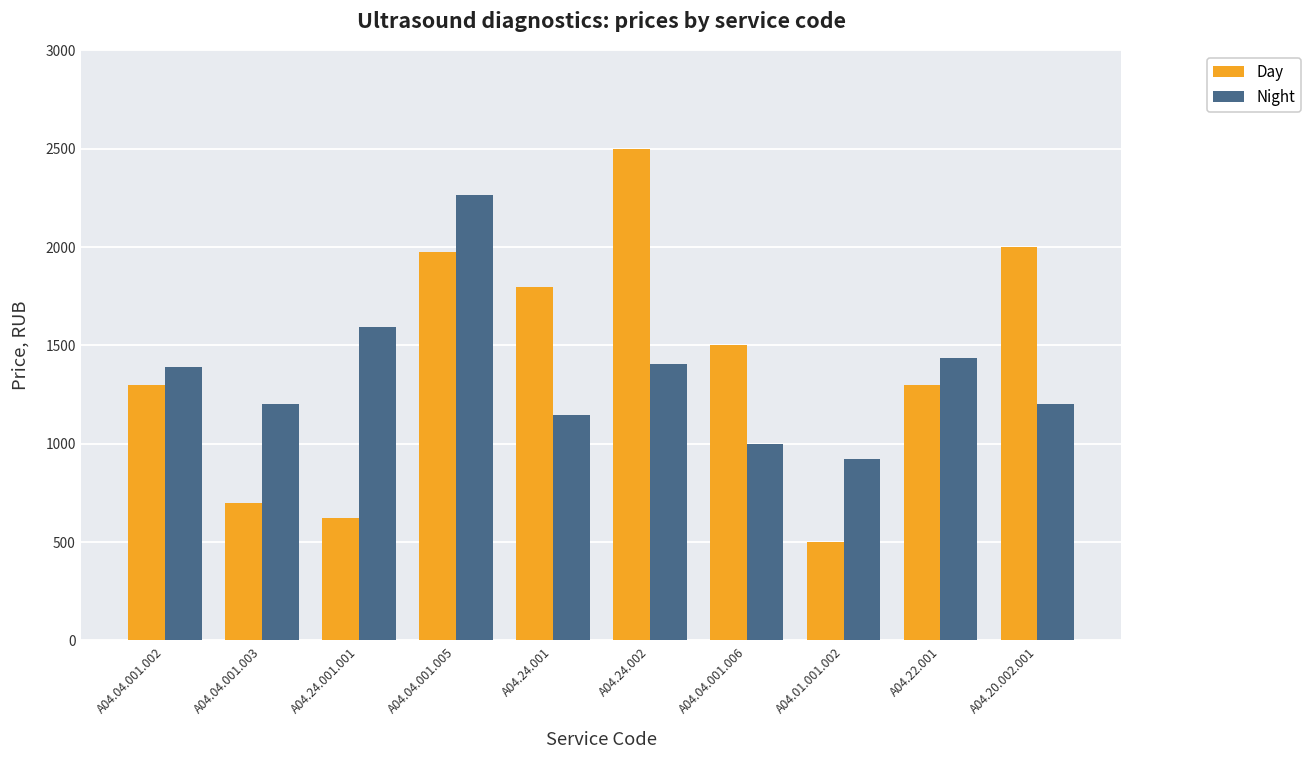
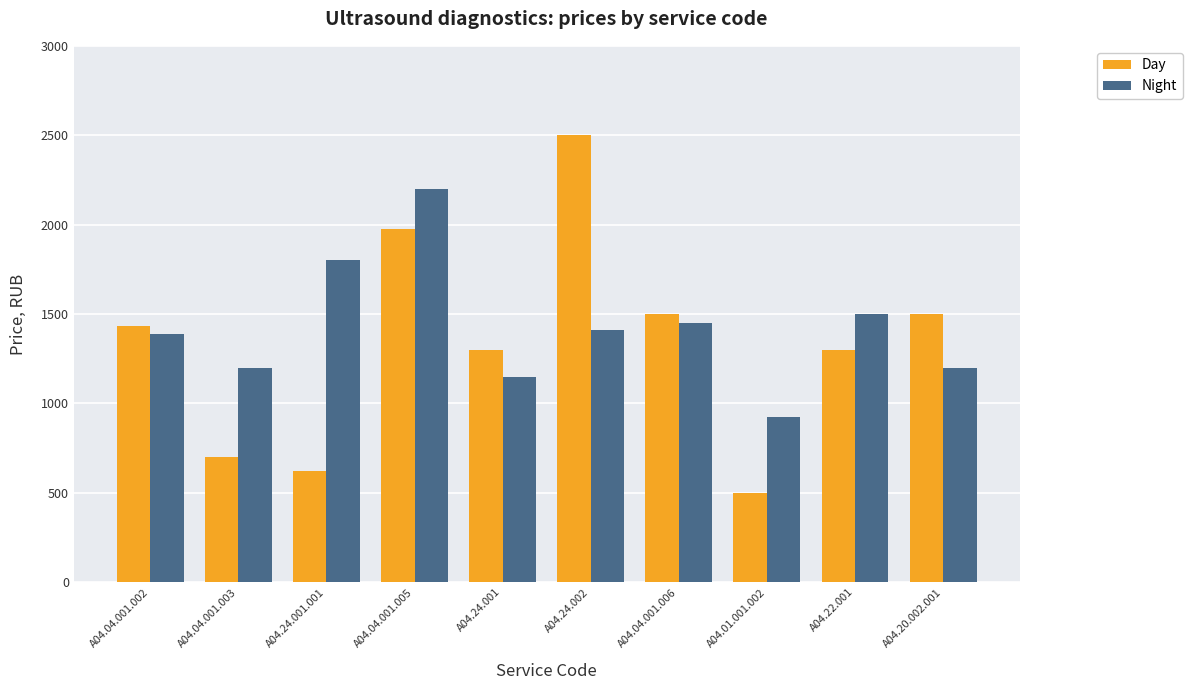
Day, A04.04.001.002: 1300 -> 1430
Night, A04.24.001.001: 1590 -> 1800
Night, A04.04.001.005: 2270 -> 2200
Day, A04.24.001: 1800 -> 1300
Night, A04.04.001.006: 1000 -> 1450
Night, A04.22.001: 1440 -> 1500
Day, A04.20.002.001: 2000 -> 1500
